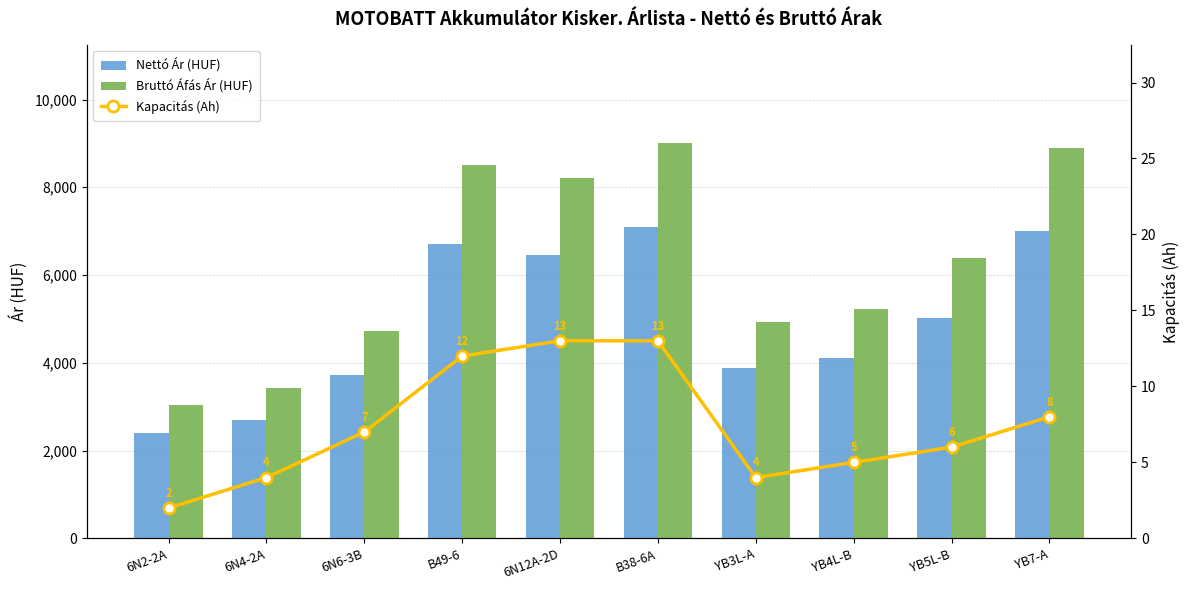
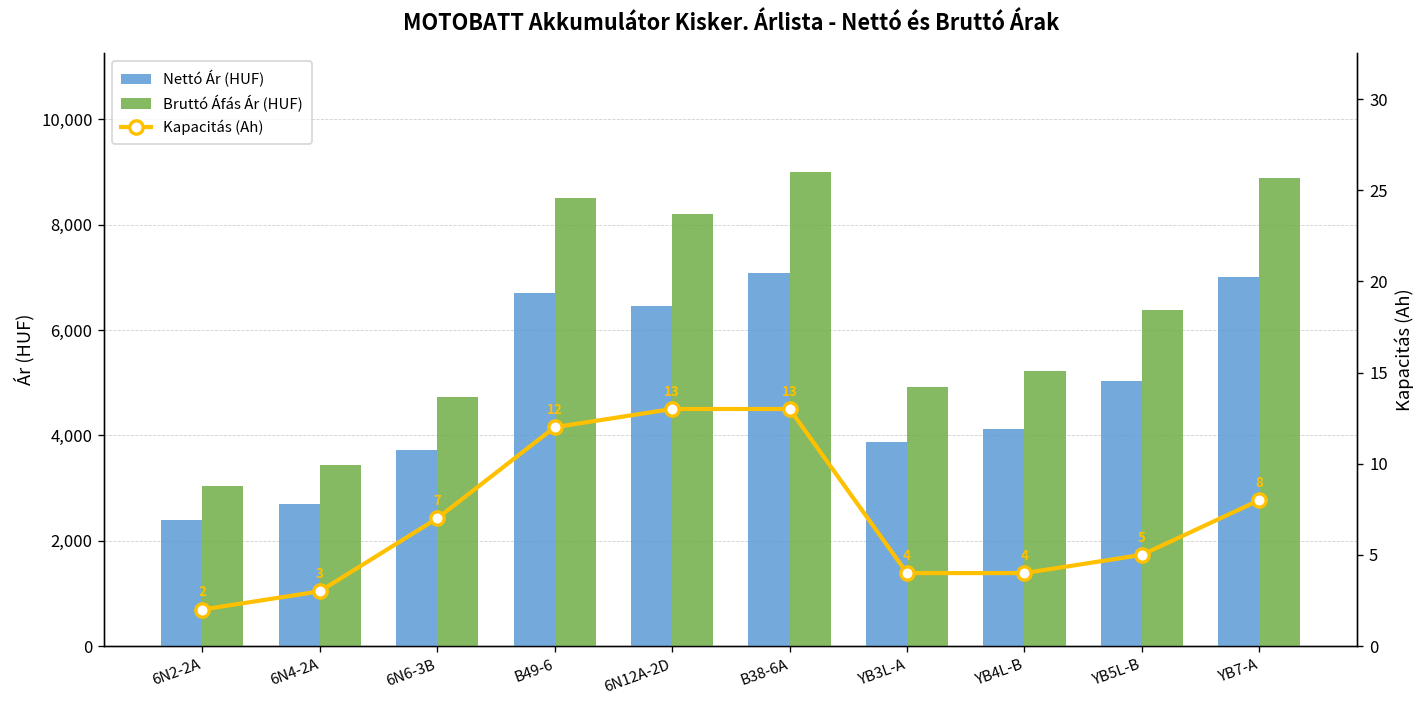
Kapacitás (Ah), 6N4-2A: 4 -> 3
Kapacitás (Ah), YB4L-B: 5 -> 4
Kapacitás (Ah), YB5L-B: 6 -> 5
